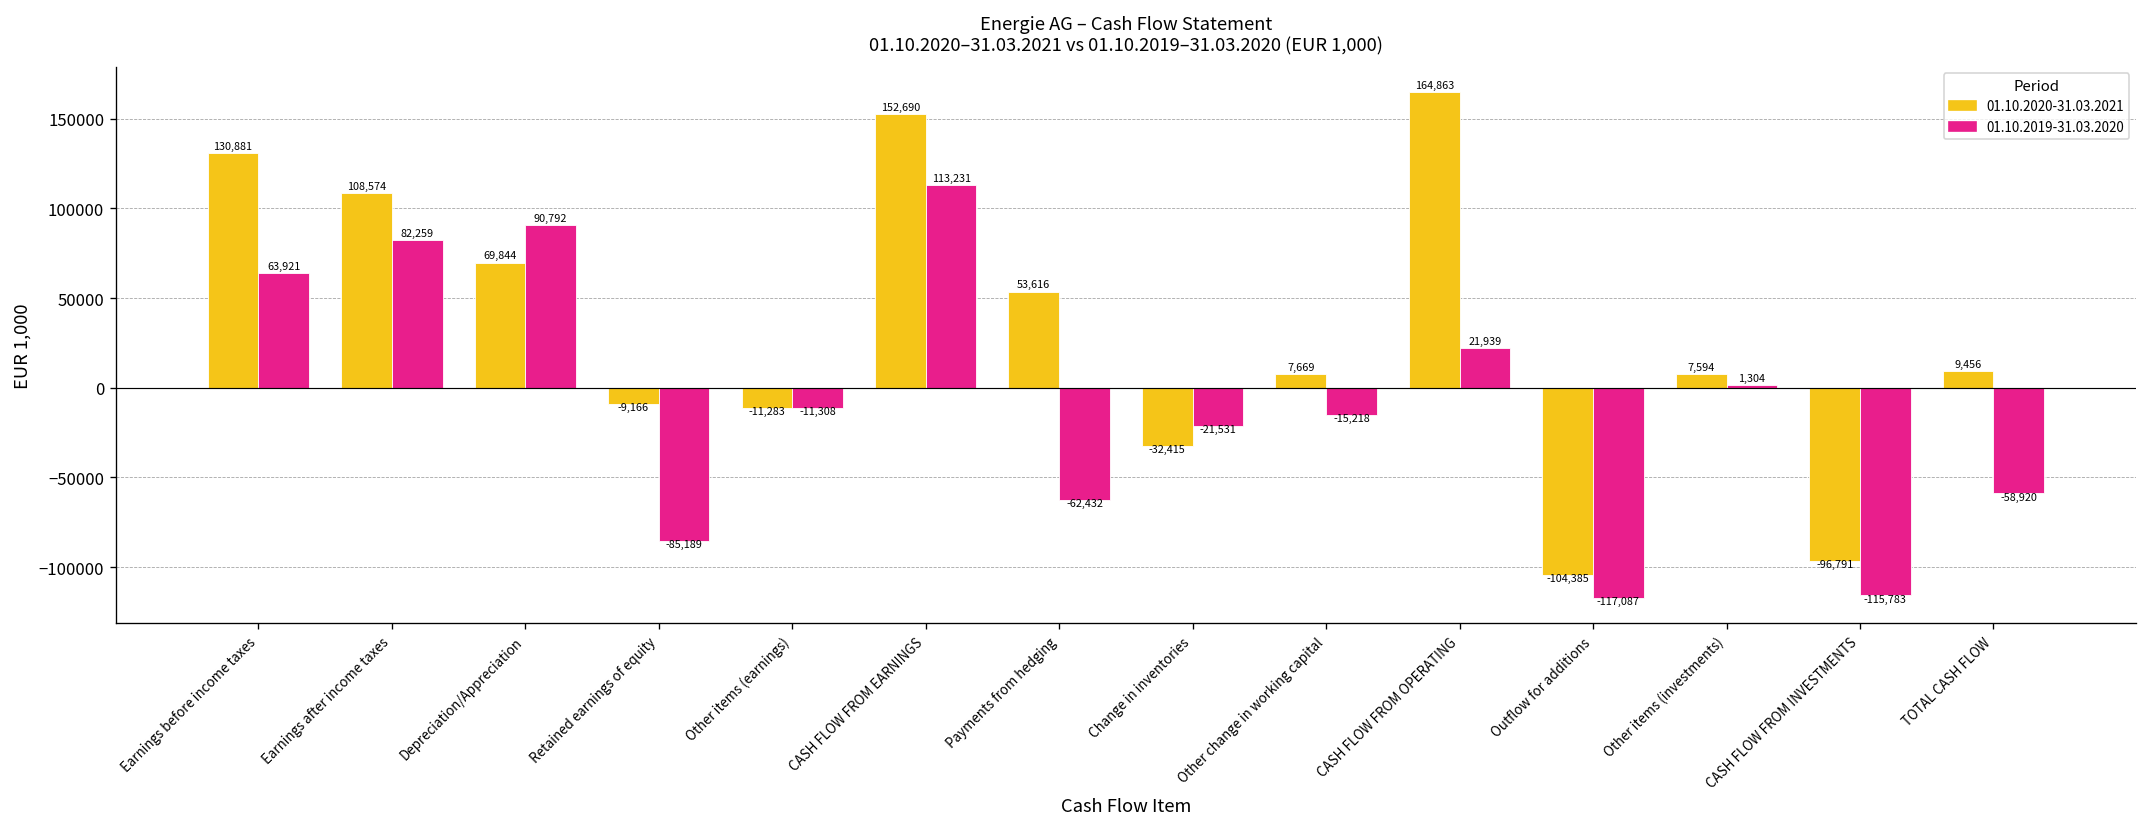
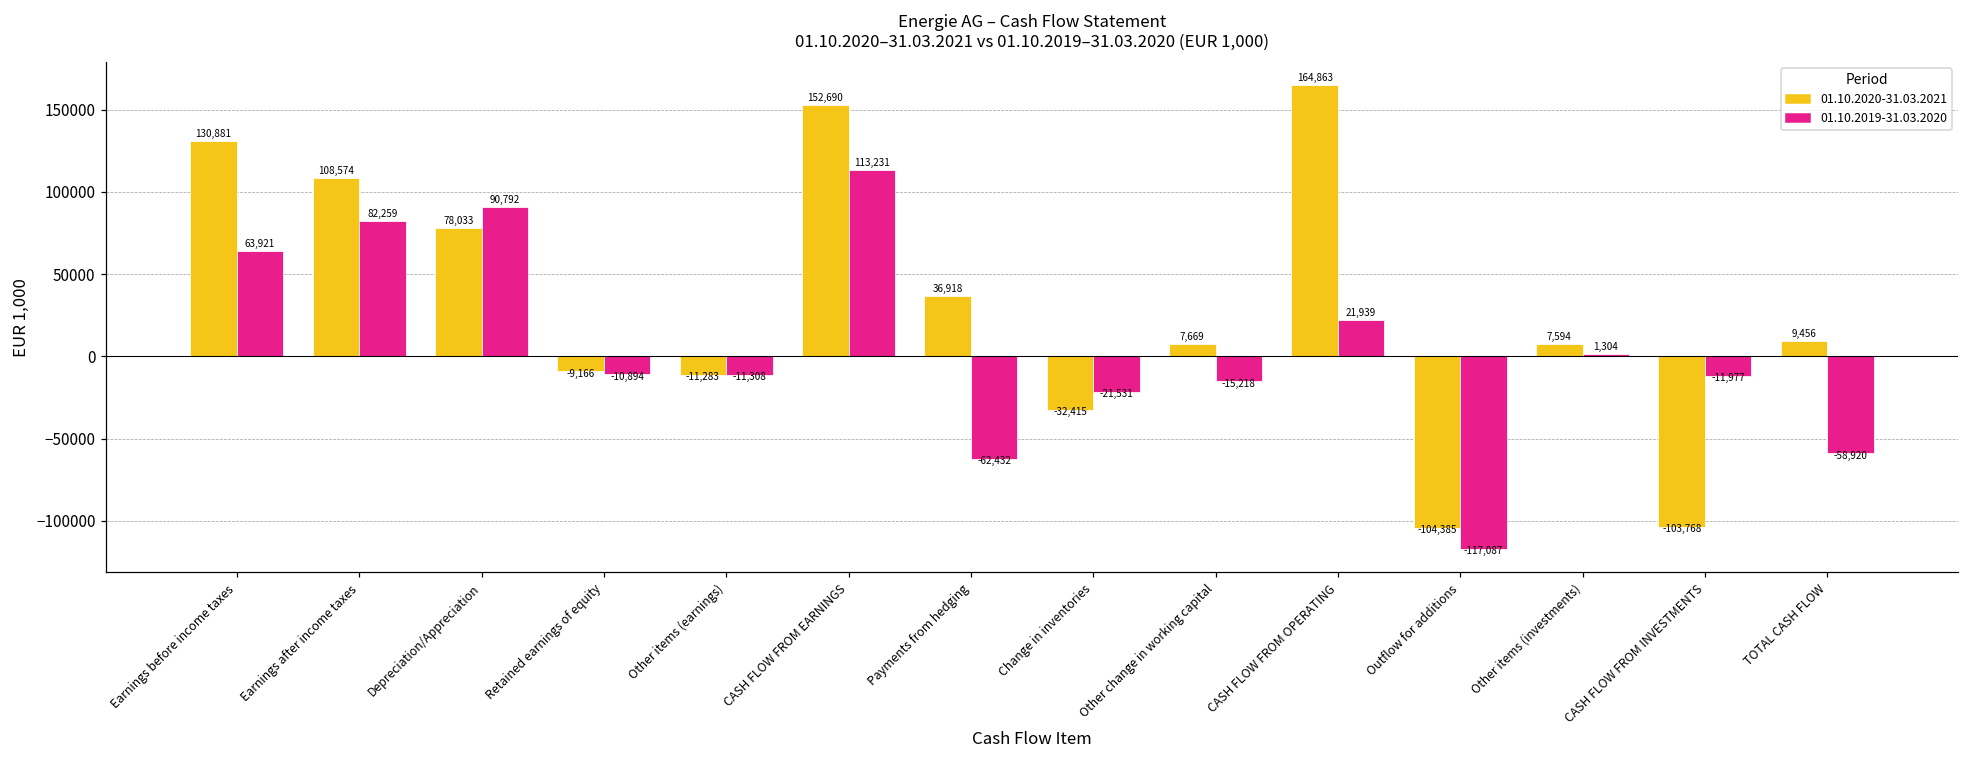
01.10.2020-31.03.2021, Depreciation/Appreciation: 69,844 -> 78,033
01.10.2019-31.03.2020, Retained earnings of equity: -85,189 -> -10,894
01.10.2020-31.03.2021, Payments from hedging: 53,616 -> 36,918
01.10.2020-31.03.2021, CASH FLOW FROM INVESTMENTS: -96,791 -> -103,768
01.10.2019-31.03.2020, CASH FLOW FROM INVESTMENTS: -115,783 -> -11,977
